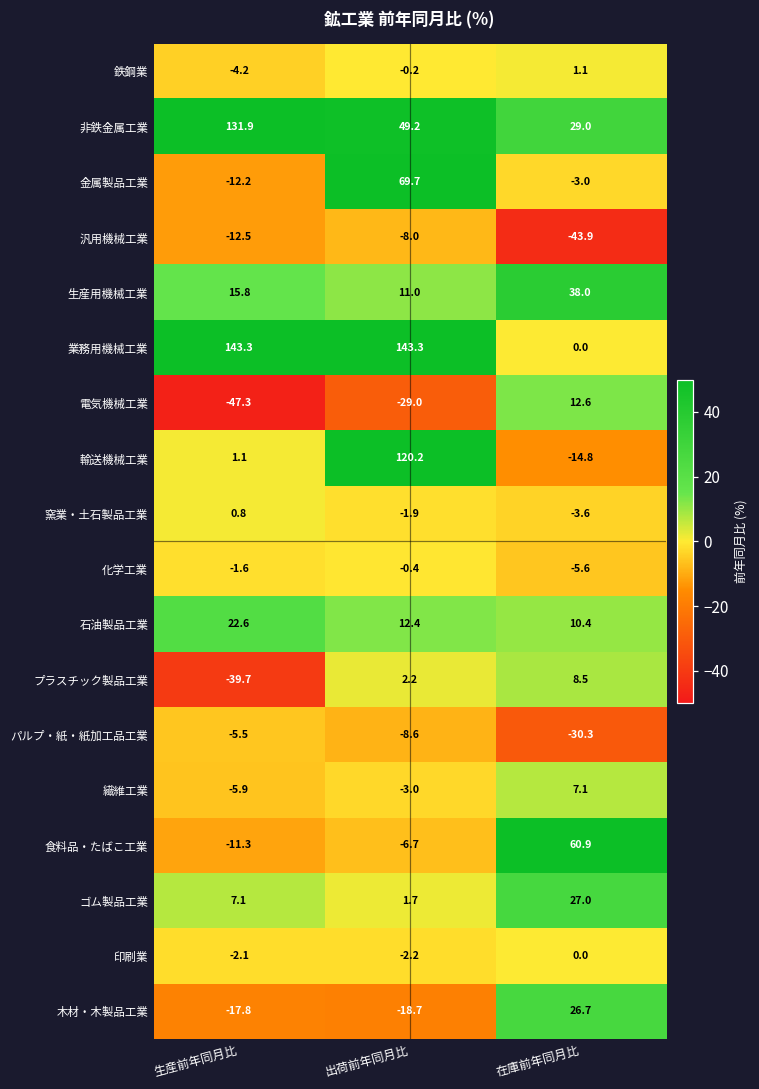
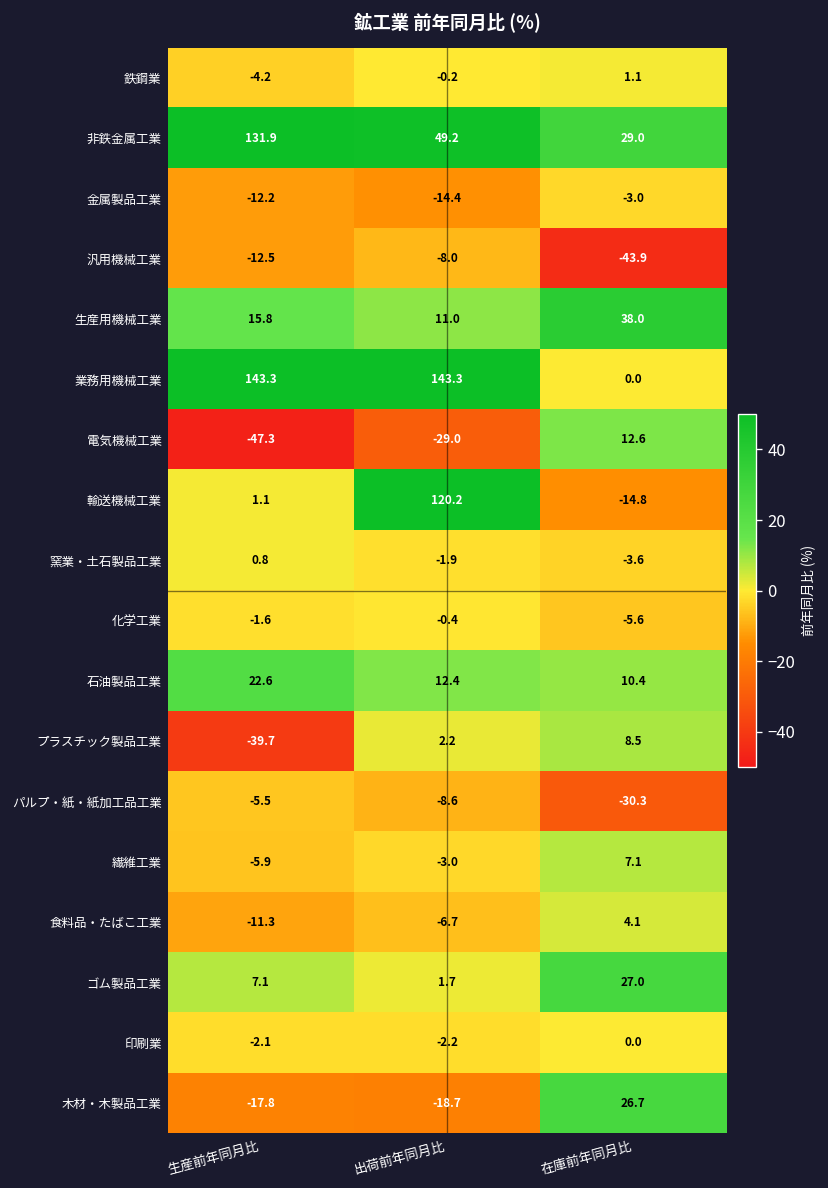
金属製品工業, 出荷前年同月比: 69.7 -> -14.4
食料品・たばこ工業, 在庫前年同月比: 60.9 -> 4.1
